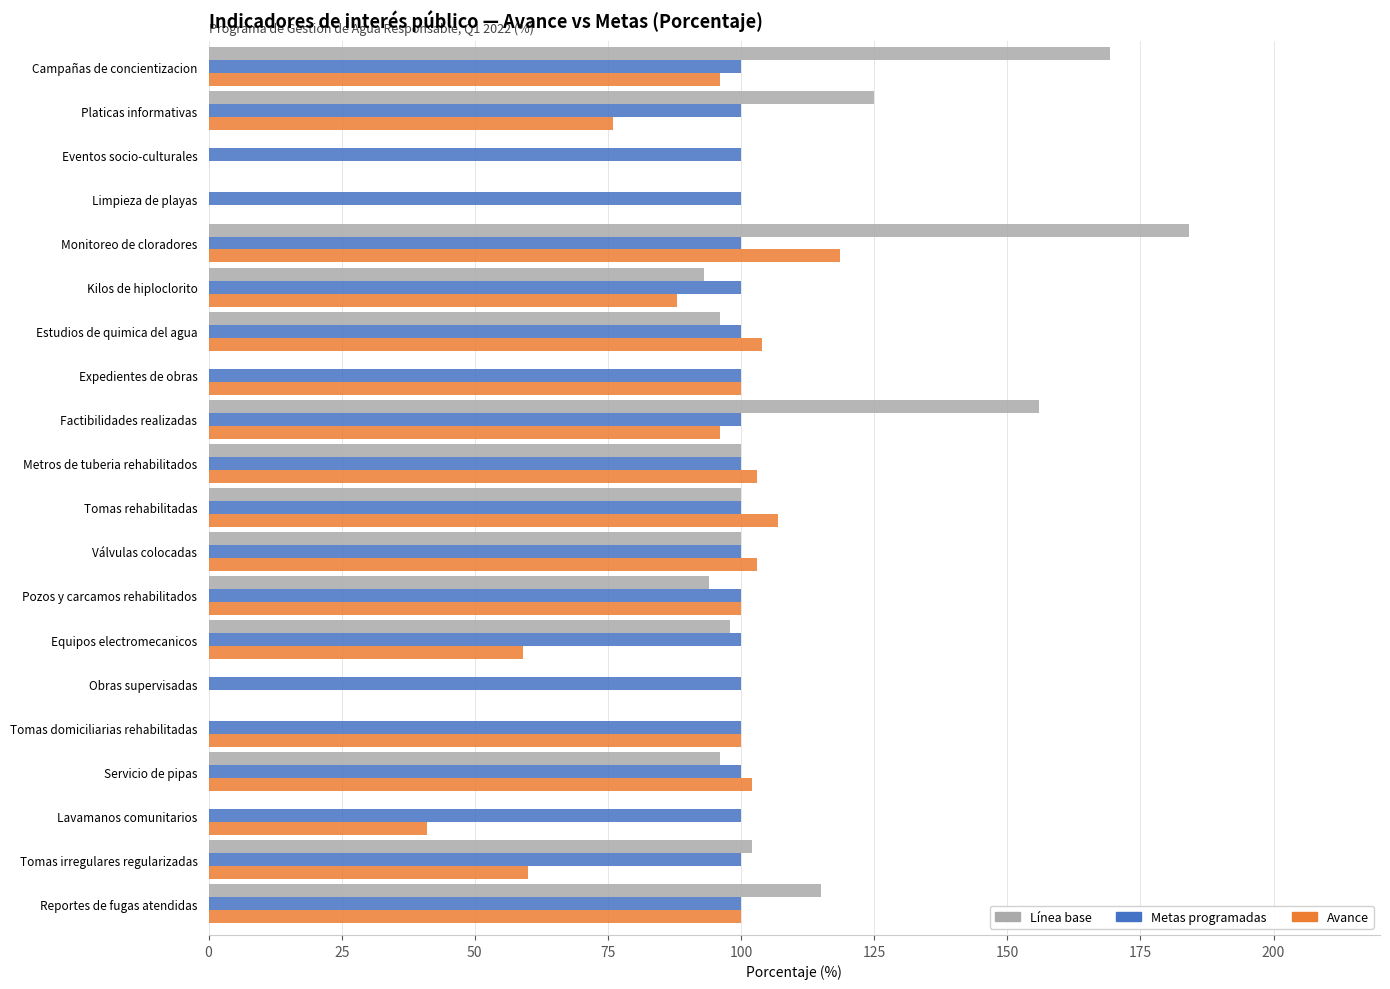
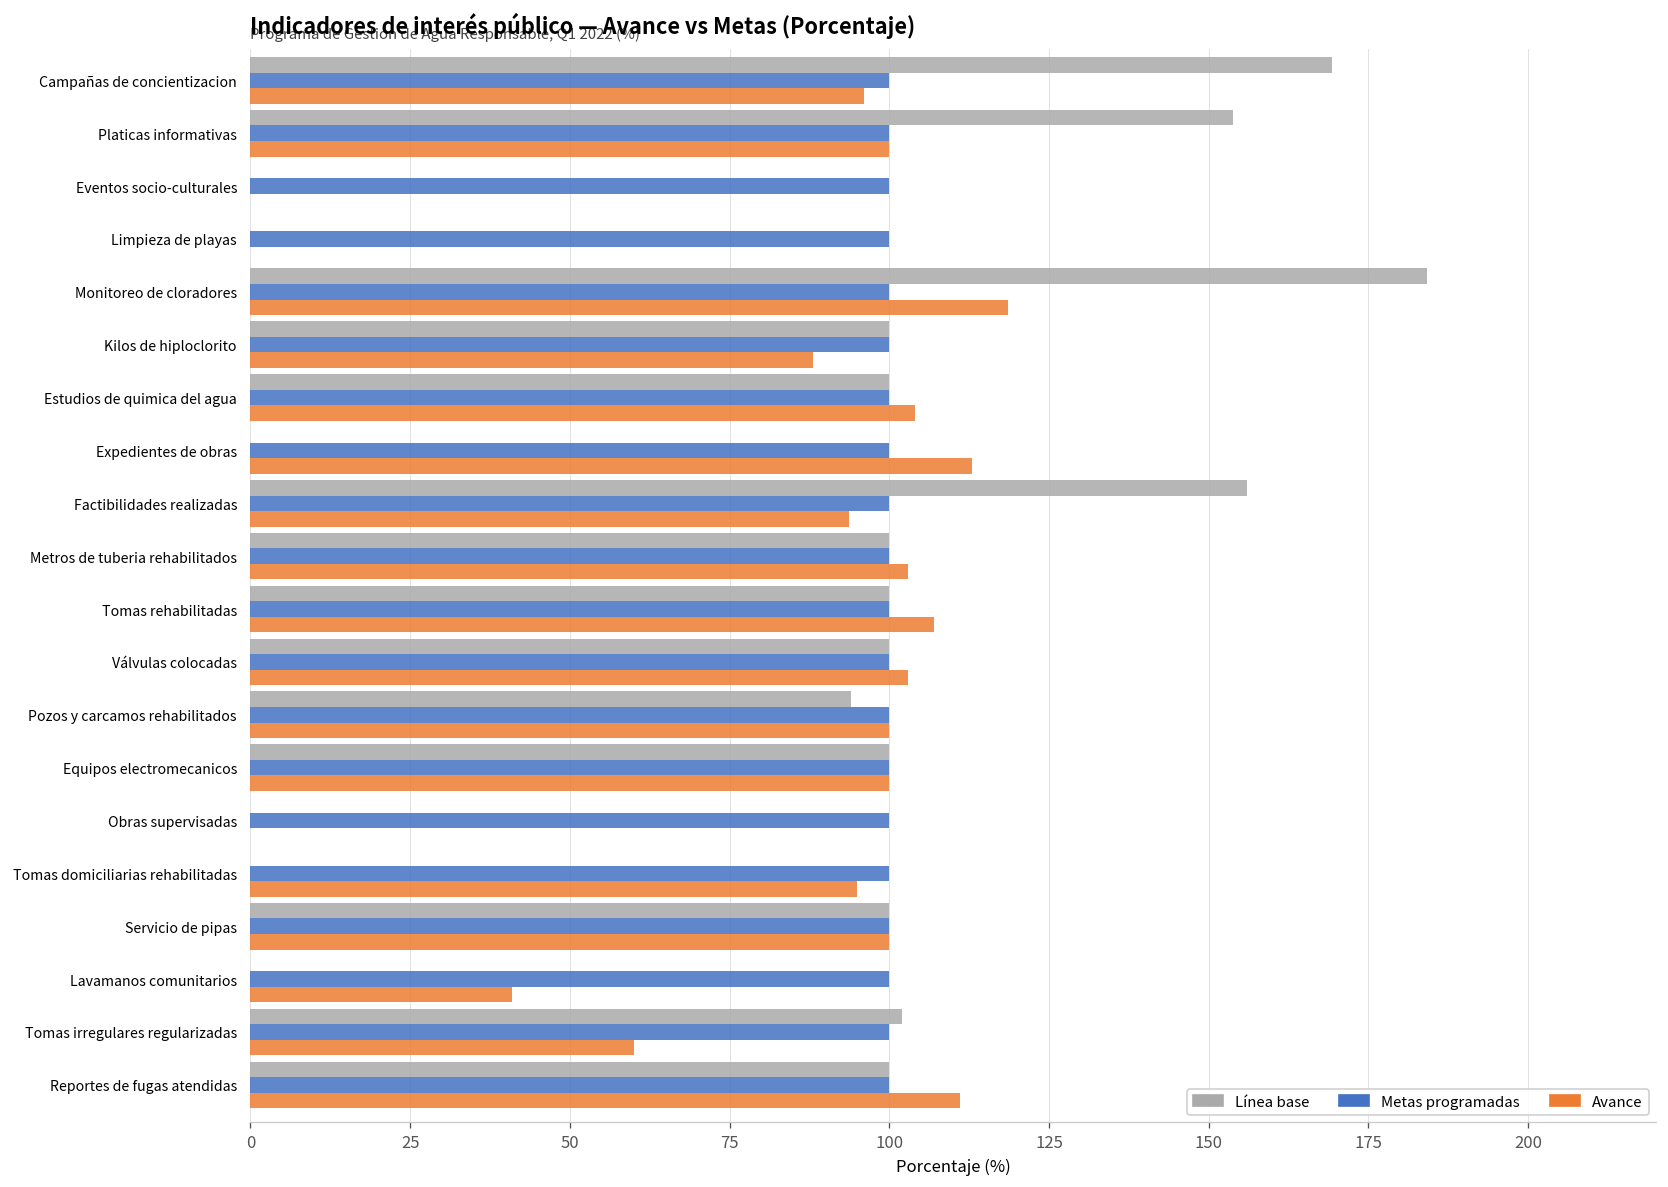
Línea base, Platicas informativas: 125 -> 154
Avance, Platicas informativas: 76 -> 100
Línea base, Kilos de hiploclorito: 93 -> 100
Línea base, Estudios de quimica del agua: 96 -> 100
Avance, Expedientes de obras: 100 -> 113
Avance, Factibilidades realizadas: 96 -> 94
Línea base, Equipos electromecanicos: 98 -> 100
Avance, Equipos electromecanicos: 59 -> 100
Avance, Tomas domiciliarias rehabilitadas: 100 -> 95
Línea base, Servicio de pipas: 96 -> 100
Avance, Servicio de pipas: 102 -> 100
Línea base, Reportes de fugas atendidas: 115 -> 100
Avance, Reportes de fugas atendidas: 100 -> 111
